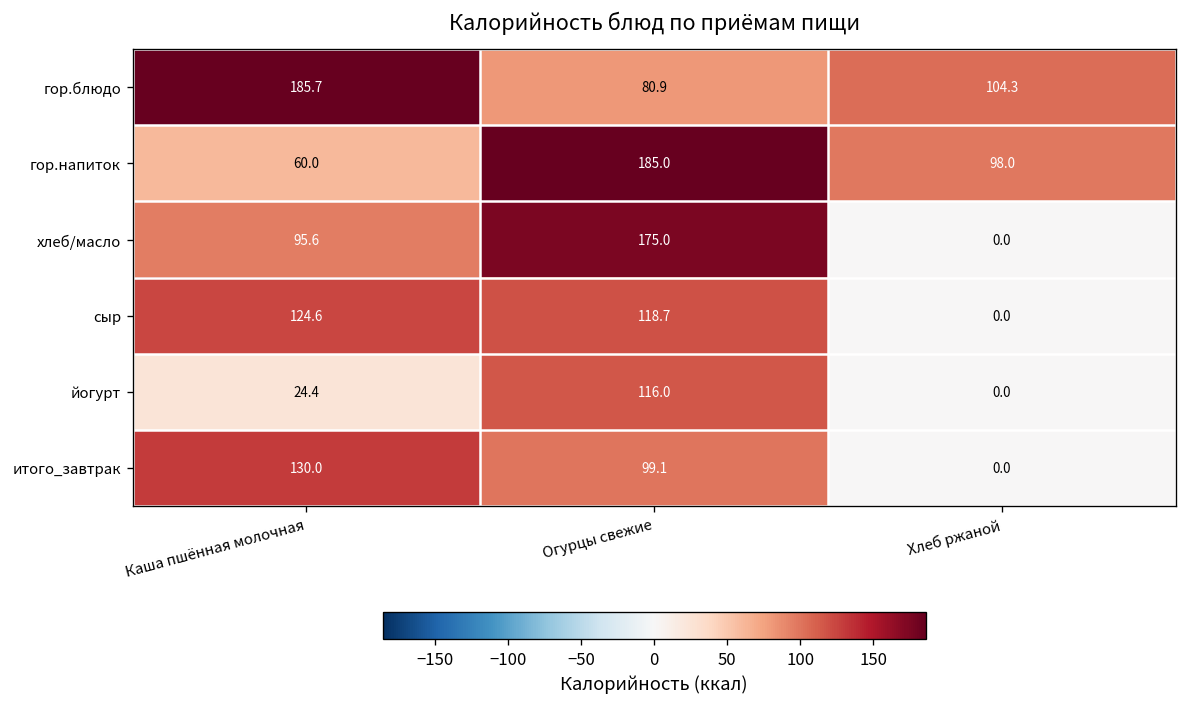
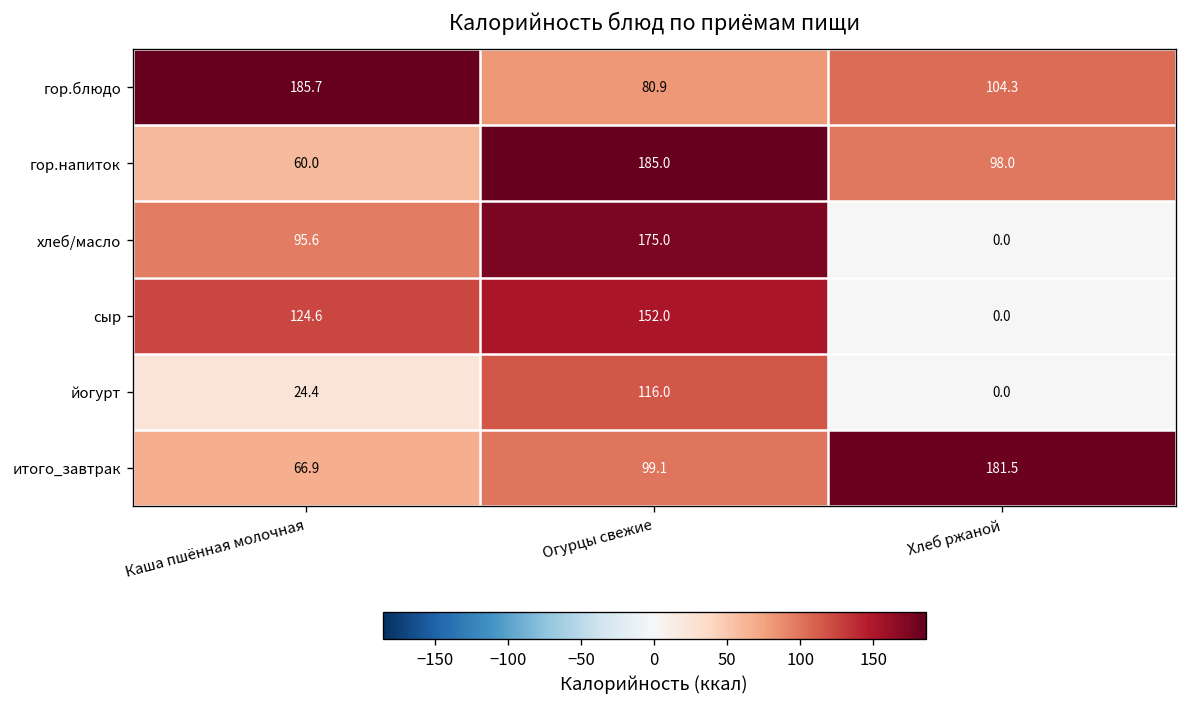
сыр, Огурцы свежие: 118.7 -> 152.0
итого_завтрак, Каша пшённая молочная: 130.0 -> 66.9
итого_завтрак, Хлеб ржаной: 0.0 -> 181.5
